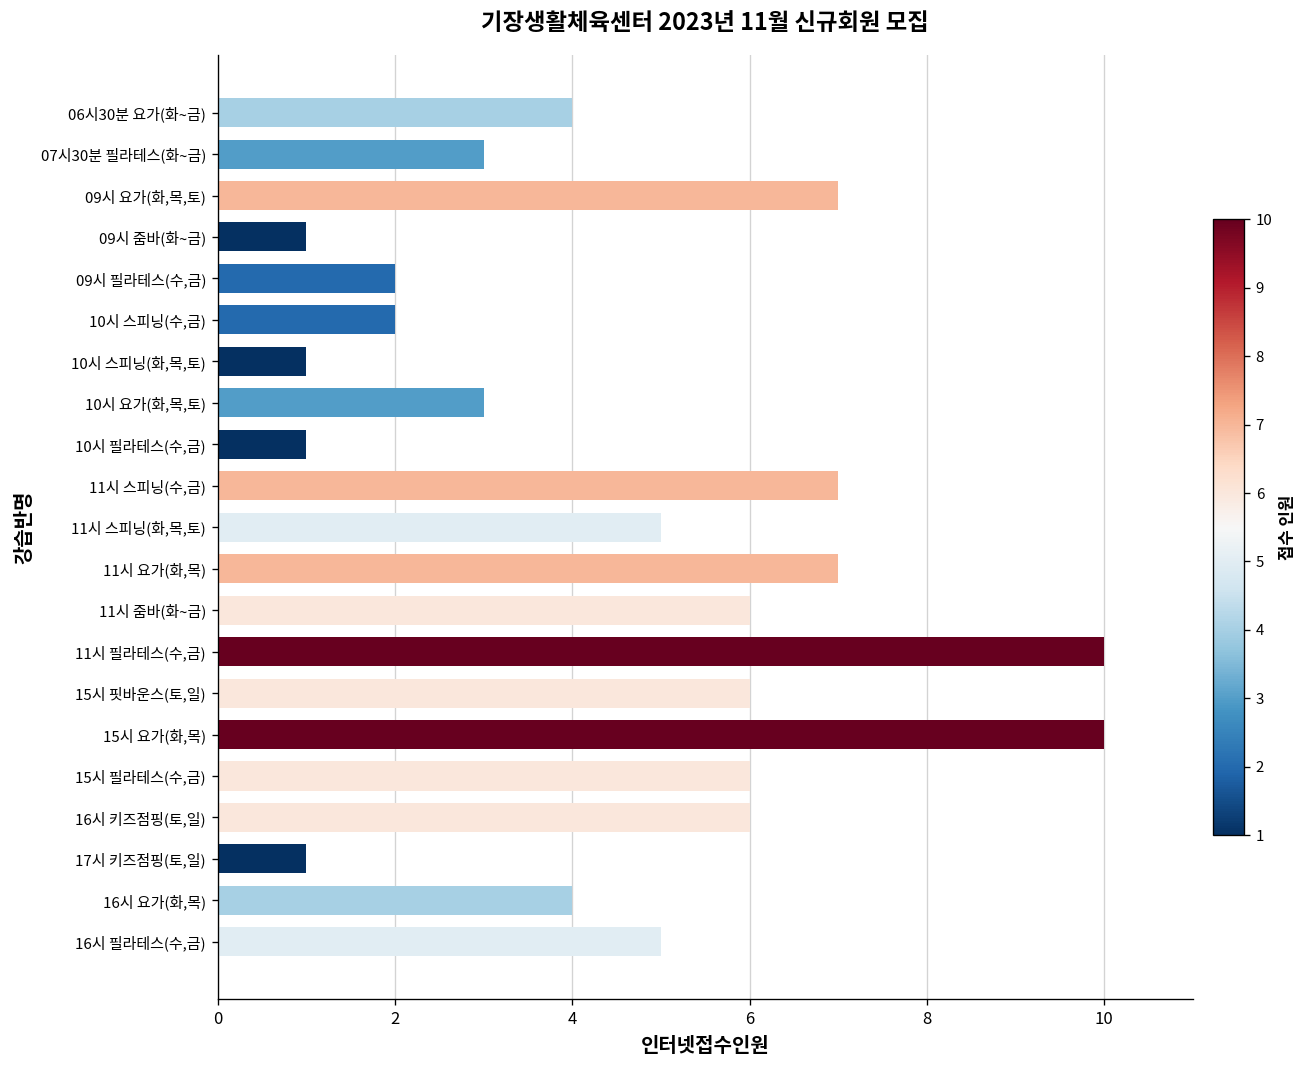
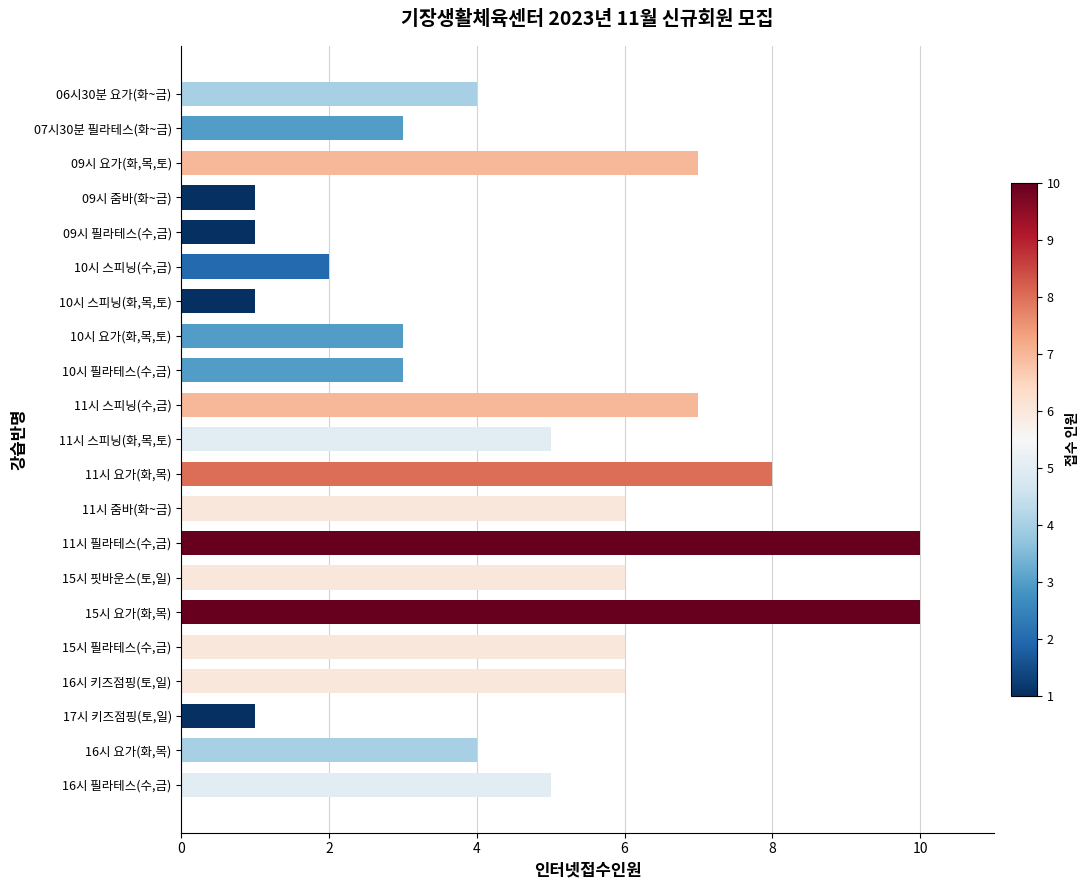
09시 필라테스(수,금): 2 -> 1
10시 필라테스(수,금): 1 -> 3
11시 요가(화,목): 7 -> 8
